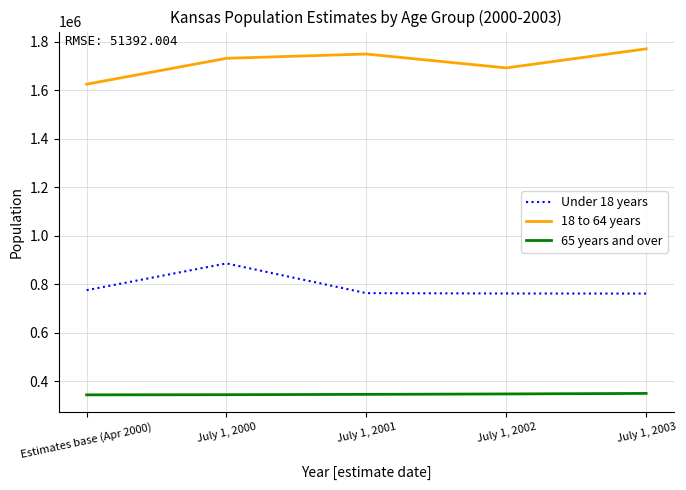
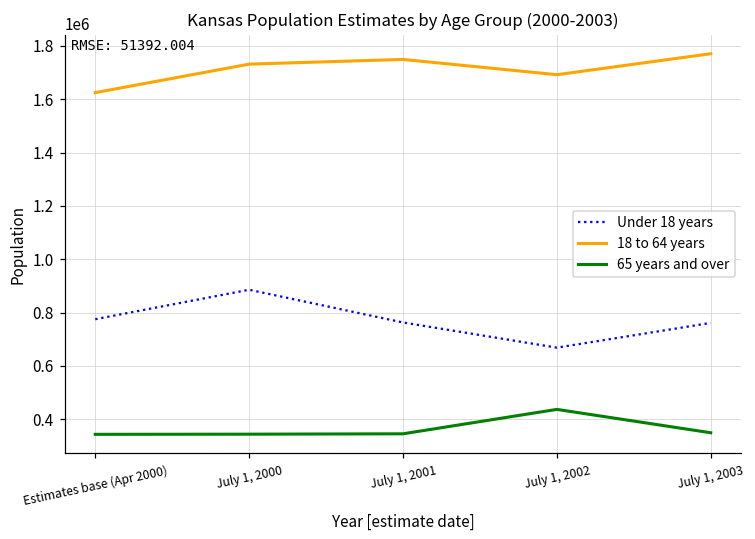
Under 18 years, July 1, 2002: 760000 -> 670000
65 years and over, July 1, 2002: 350000 -> 440000
